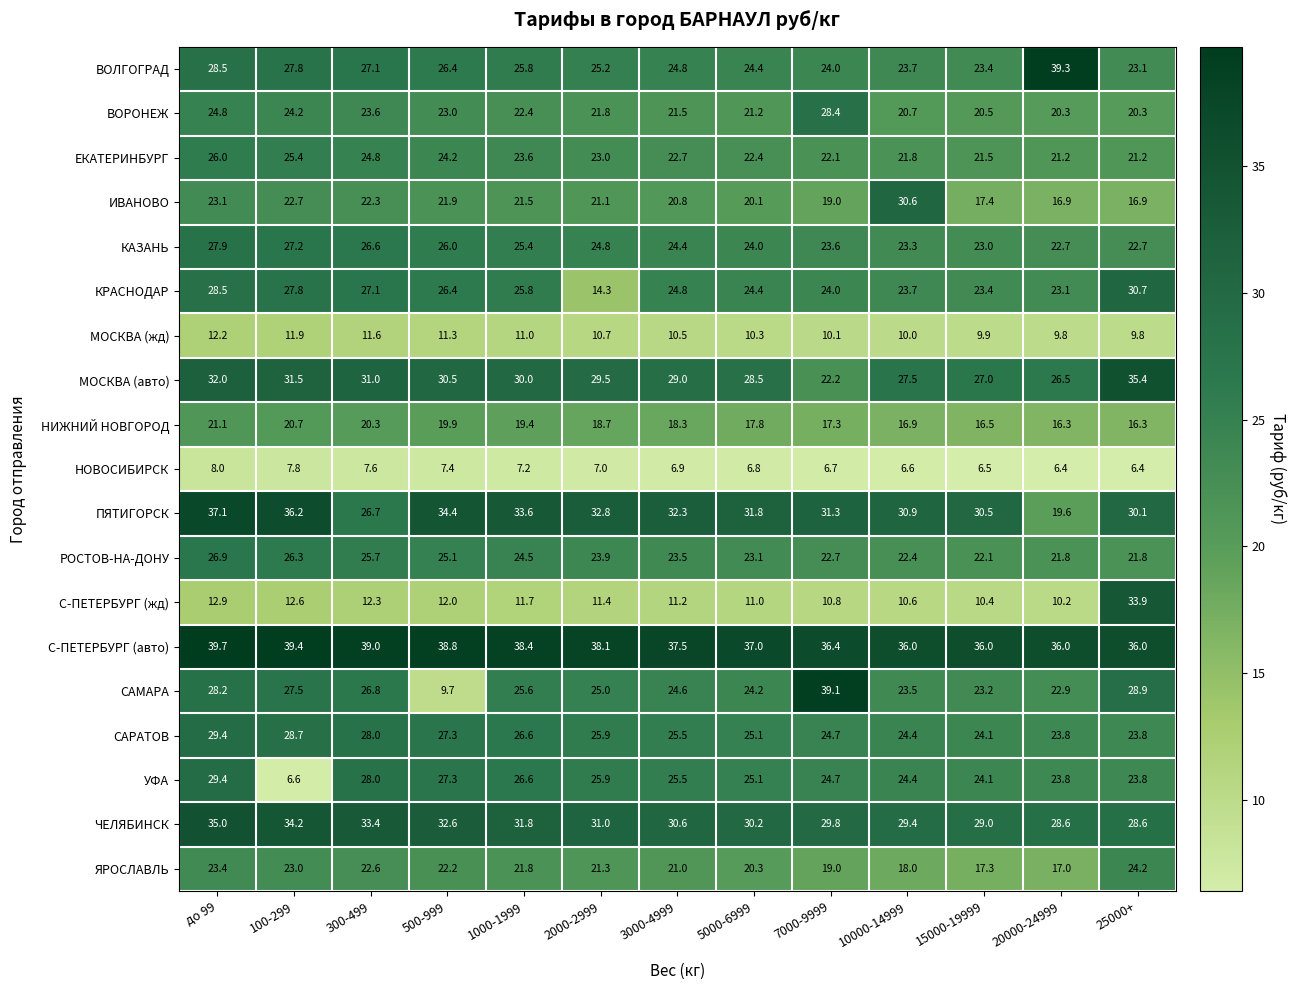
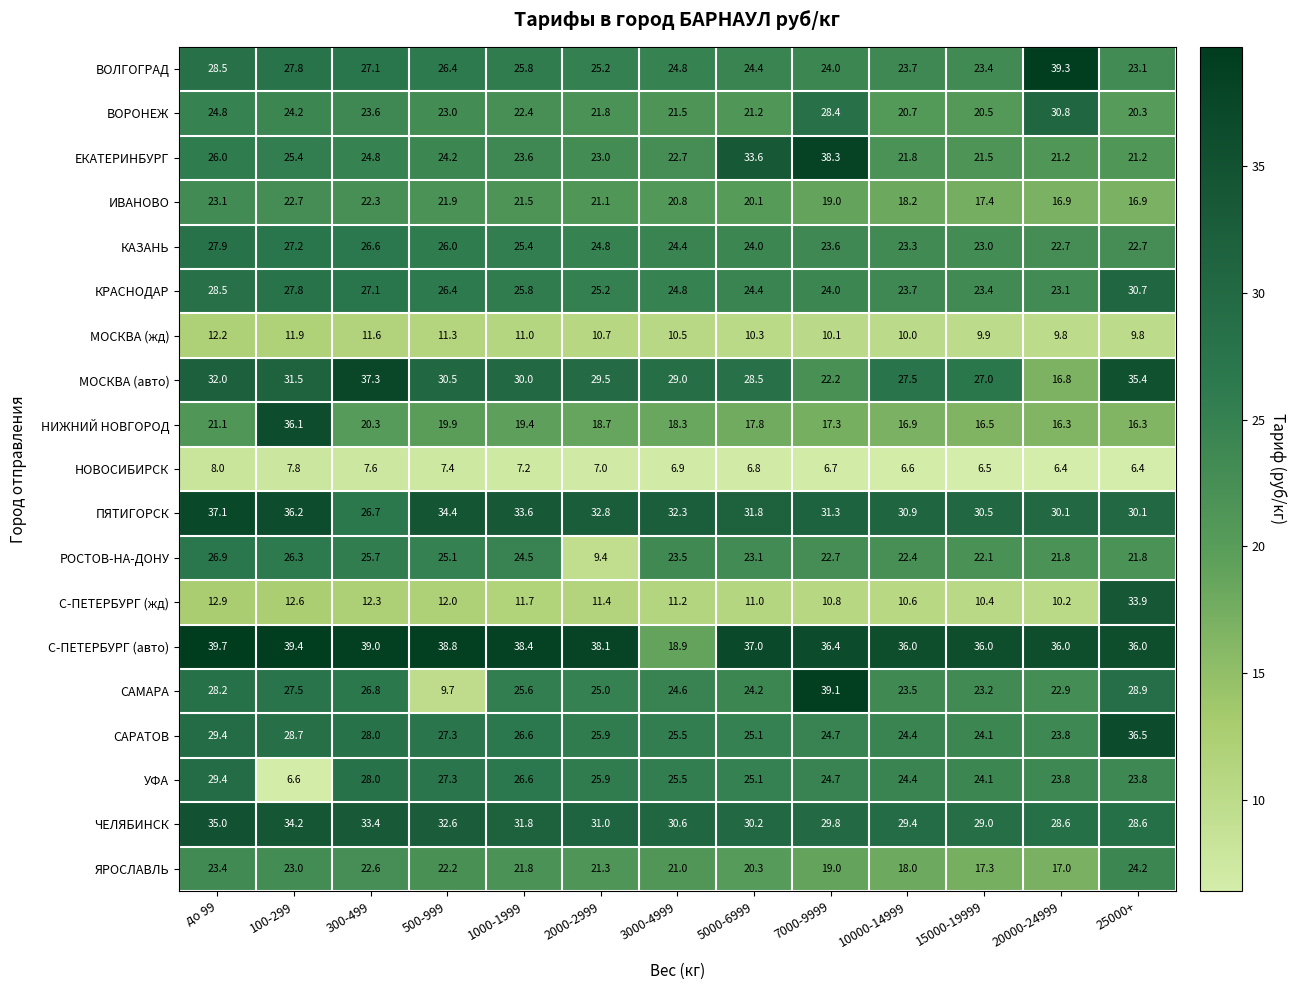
ВОРОНЕЖ, 20000-24999: 20.3 -> 30.8
ЕКАТЕРИНБУРГ, 5000-6999: 22.4 -> 33.6
ЕКАТЕРИНБУРГ, 7000-9999: 22.1 -> 38.3
ИВАНОВО, 10000-14999: 30.6 -> 18.2
КРАСНОДАР, 2000-2999: 14.3 -> 25.2
МОСКВА (авто), 300-499: 31.0 -> 37.3
МОСКВА (авто), 20000-24999: 26.5 -> 16.8
НИЖНИЙ НОВГОРОД, 100-299: 20.7 -> 36.1
ПЯТИГОРСК, 20000-24999: 19.6 -> 30.1
РОСТОВ-НА-ДОНУ, 2000-2999: 23.9 -> 9.4
С-ПЕТЕРБУРГ (авто), 3000-4999: 37.5 -> 18.9
САРАТОВ, 25000+: 23.8 -> 36.5
